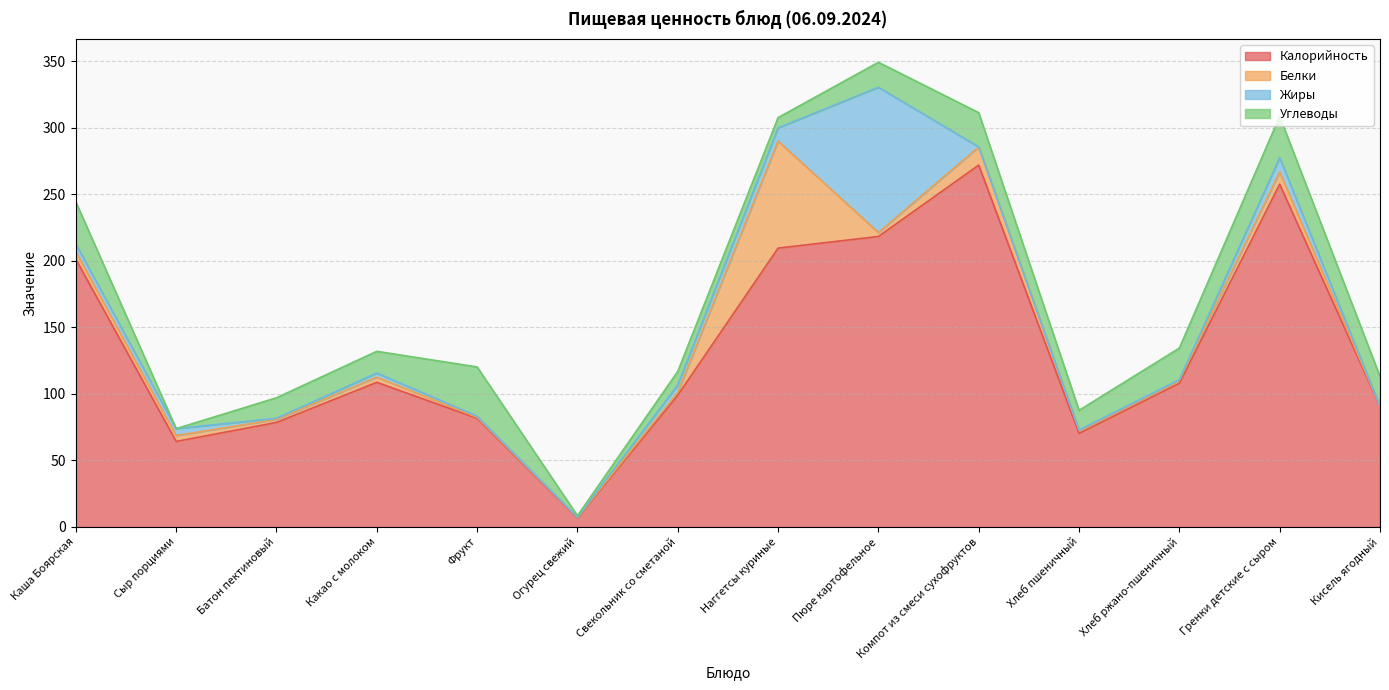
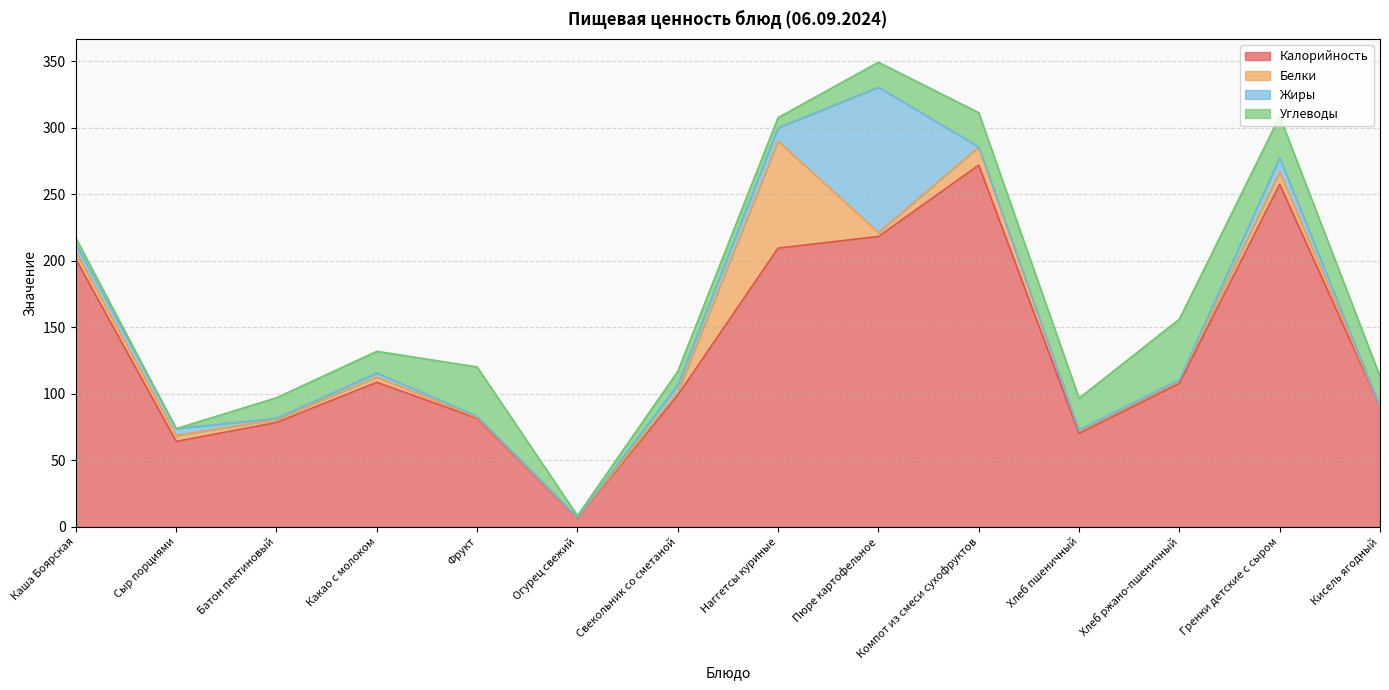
Углеводы, Каша Боярская: 32 -> 5
Углеводы, Хлеб пшеничный: 15 -> 24
Углеводы, Хлеб ржано-пшеничный: 24 -> 45
